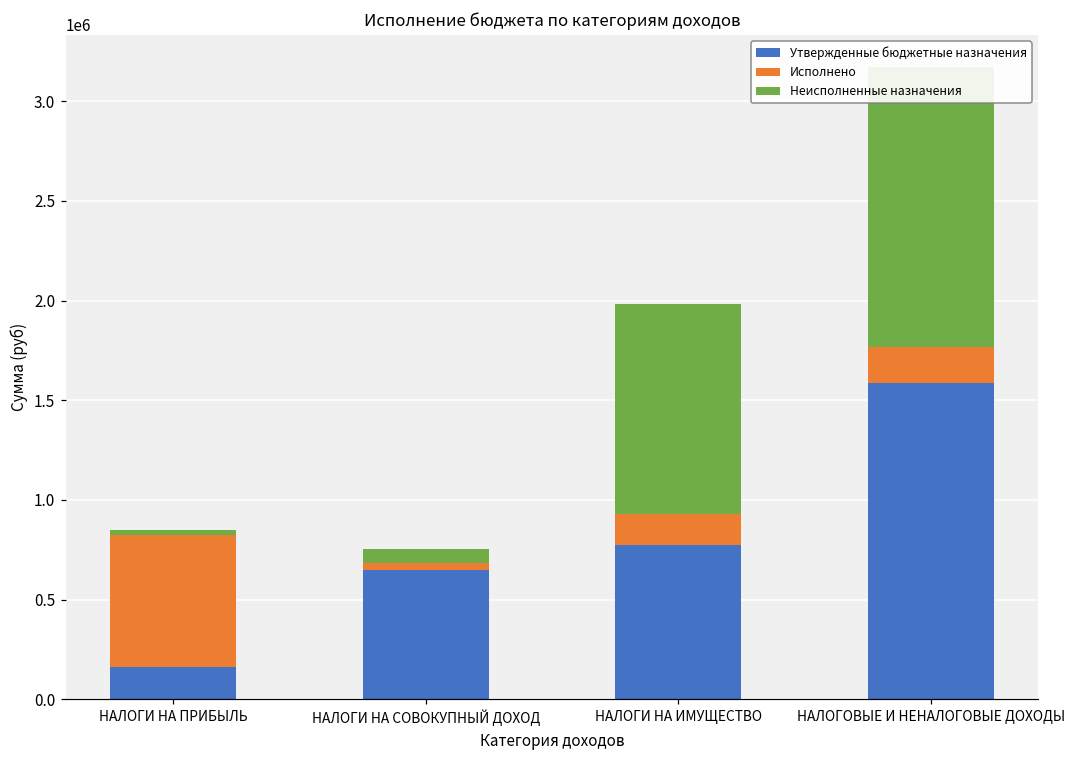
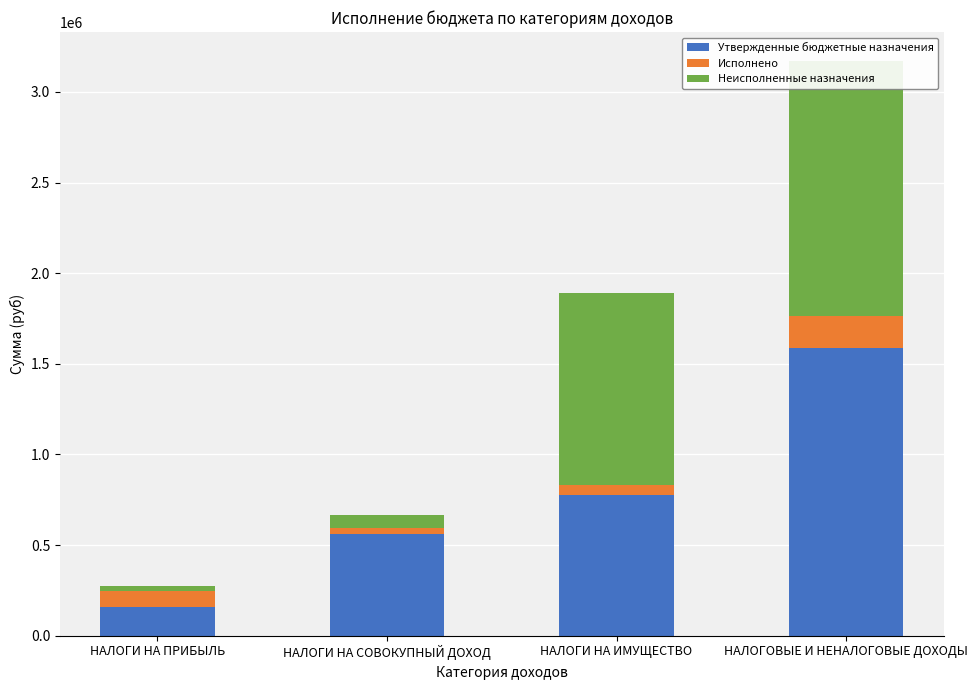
Исполнено, НАЛОГИ НА ПРИБЫЛЬ: 660000 -> 90000
Утвержденные бюджетные назначения, НАЛОГИ НА СОВОКУПНЫЙ ДОХОД: 650000 -> 560000
Исполнено, НАЛОГИ НА ИМУЩЕСТВО: 150000 -> 60000
